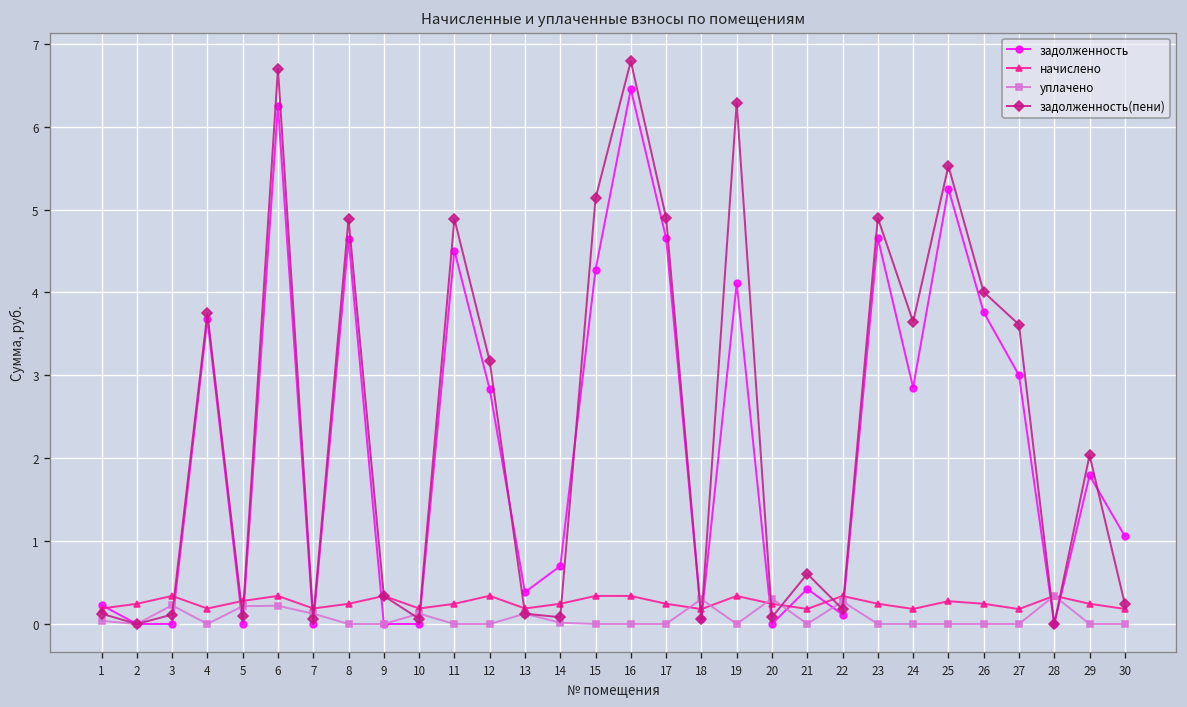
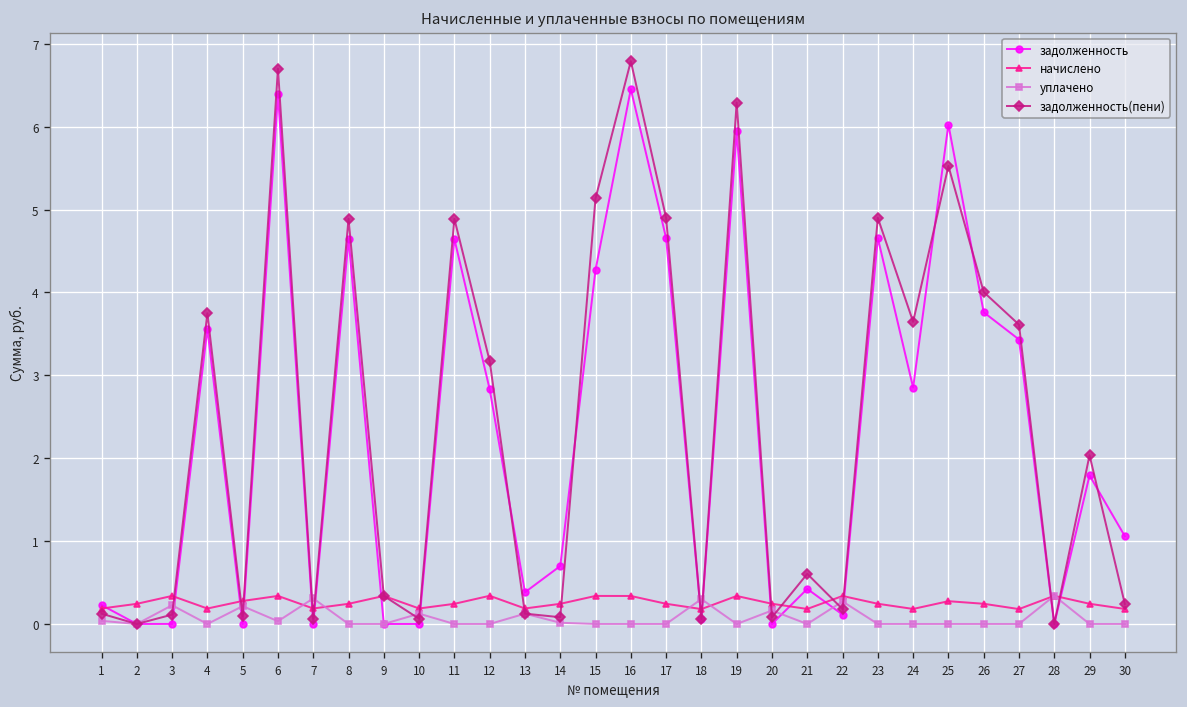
задолженность, 4: 3.7 -> 3.6
задолженность, 6: 6.3 -> 6.4
уплачено, 6: 0.2 -> 0.0
уплачено, 7: 0.1 -> 0.3
задолженность, 11: 4.5 -> 4.6
задолженность, 19: 4.1 -> 6.0
уплачено, 20: 0.3 -> 0.2
задолженность, 25: 5.3 -> 6.0
задолженность, 27: 3.0 -> 3.4
